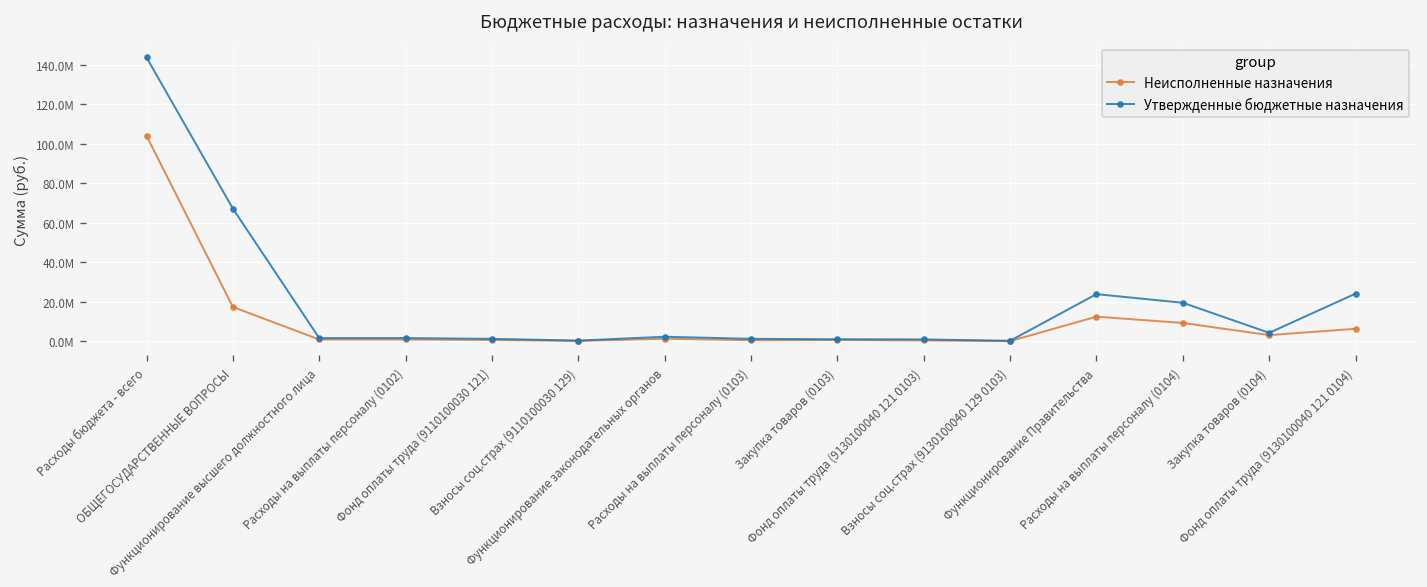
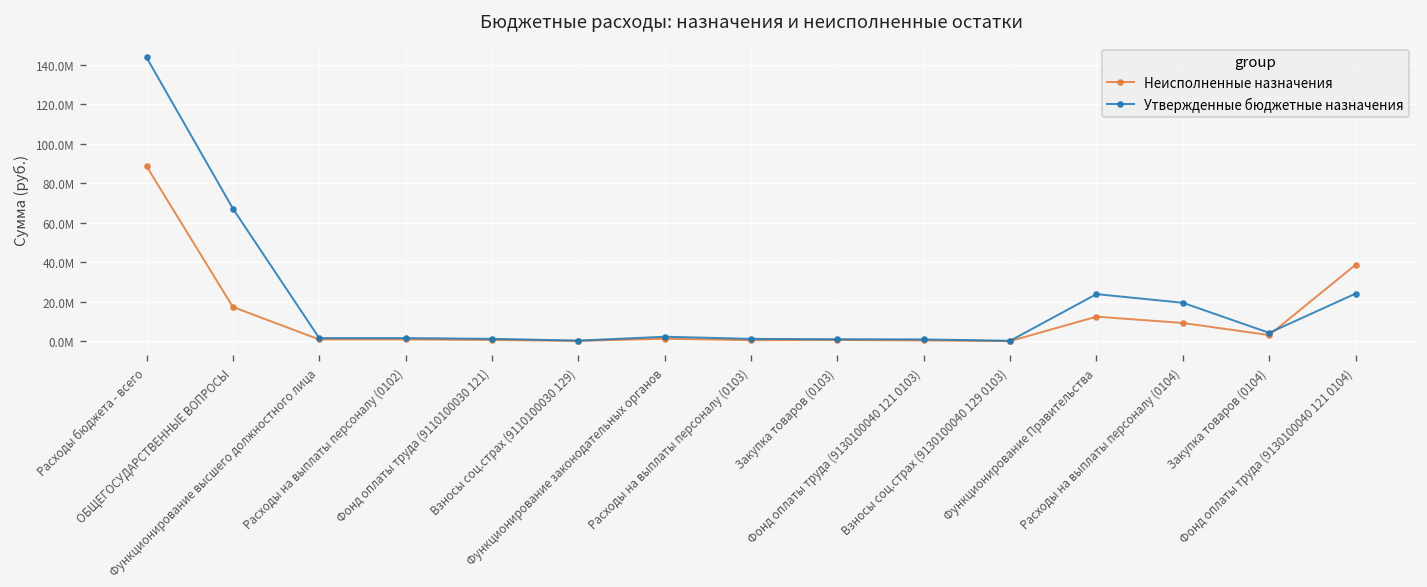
Неисполненные назначения, Расходы бюджета - всего: 104000000 -> 89000000
Неисполненные назначения, Фонд оплаты труда (9130100040 121 0104): 6000000 -> 39000000
